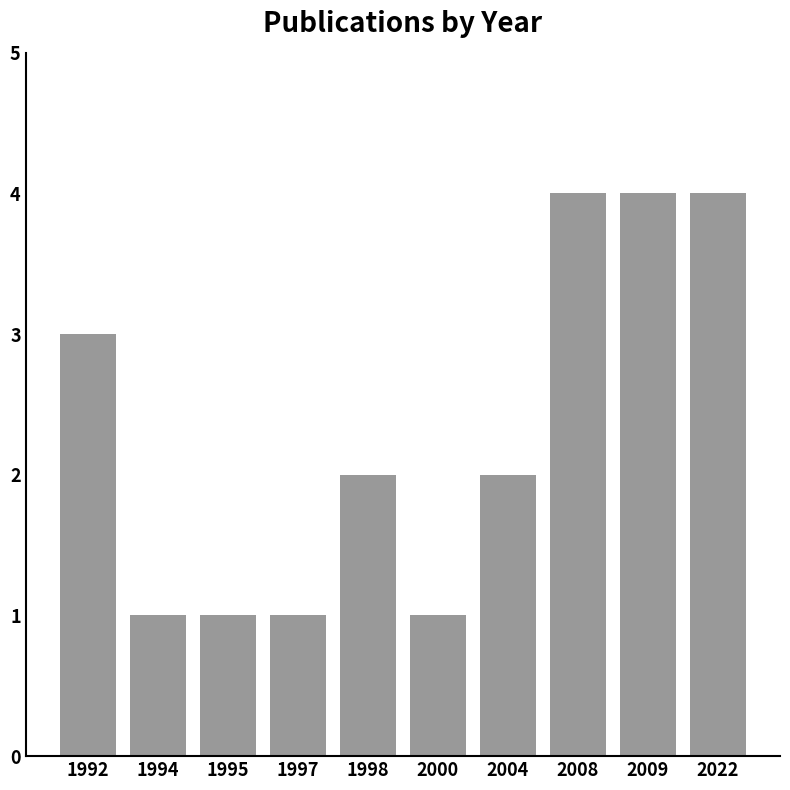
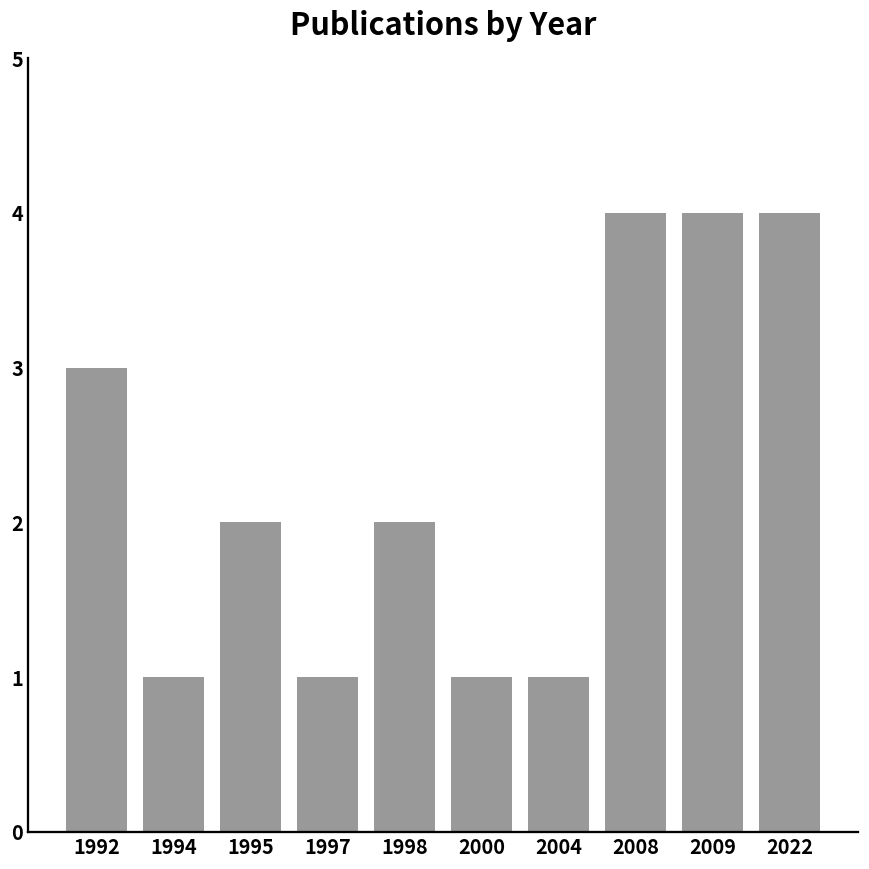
1995: 1 -> 2
2004: 2 -> 1
